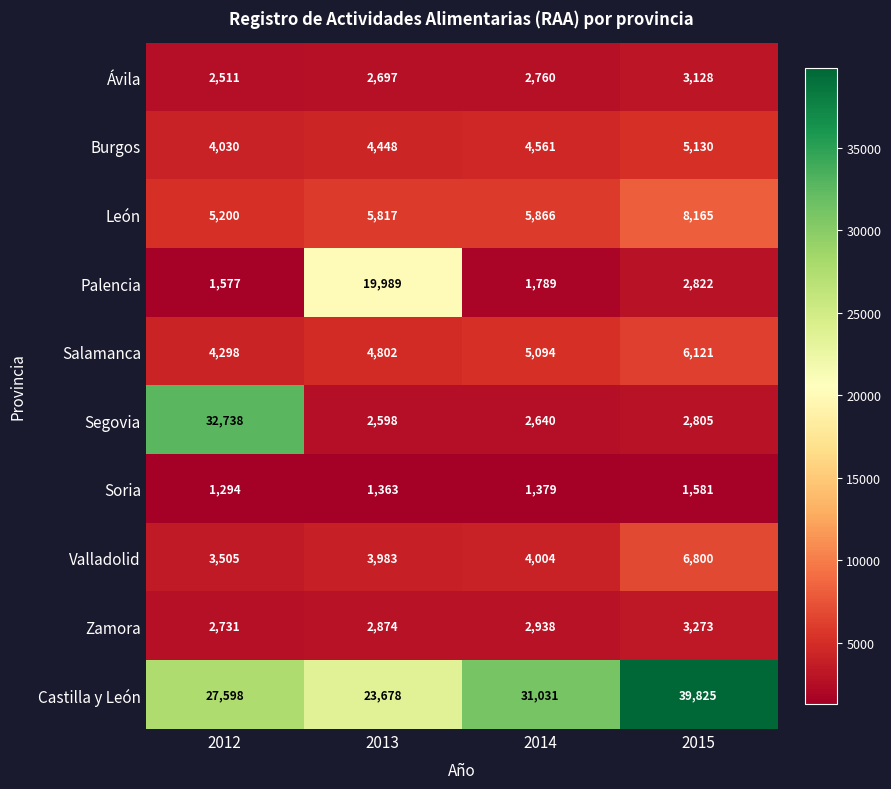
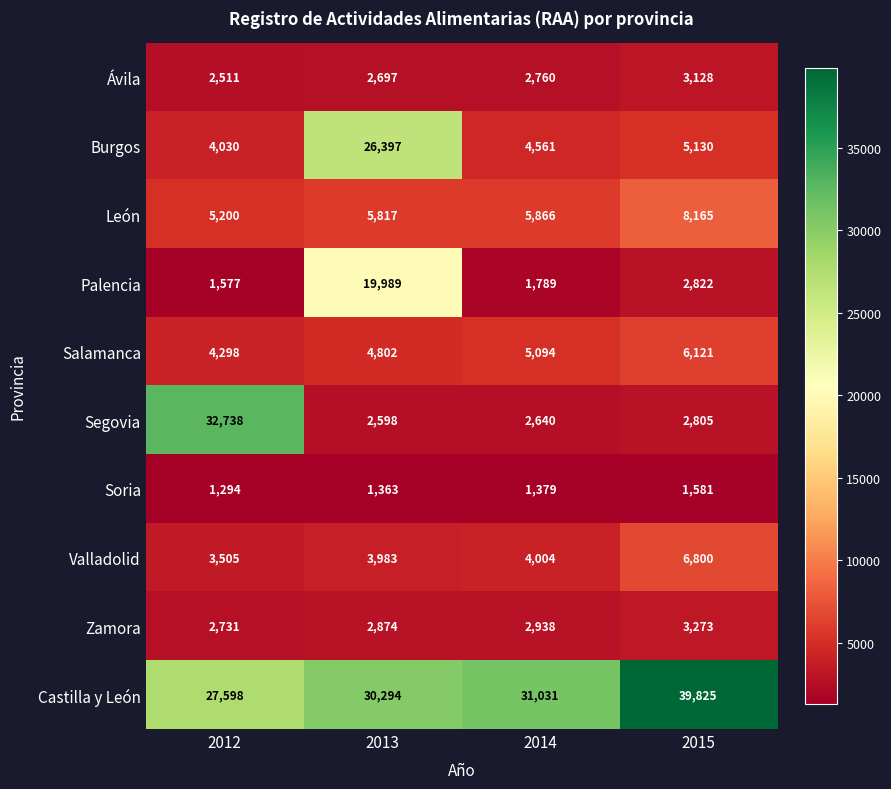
Burgos, 2013: 4,448 -> 26,397
Castilla y León, 2013: 23,678 -> 30,294
